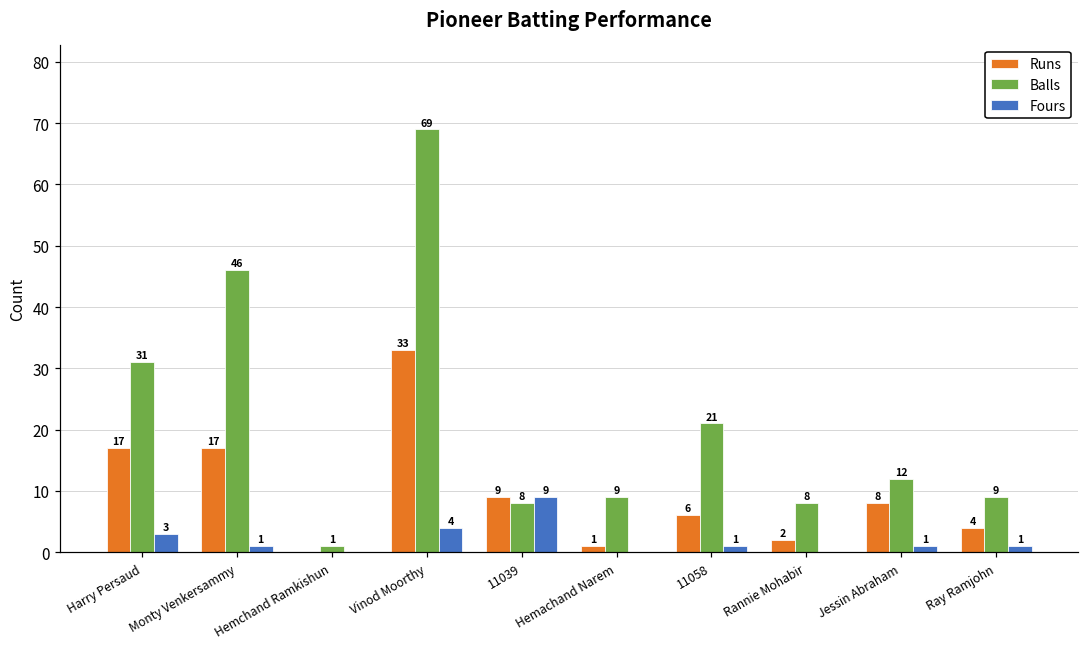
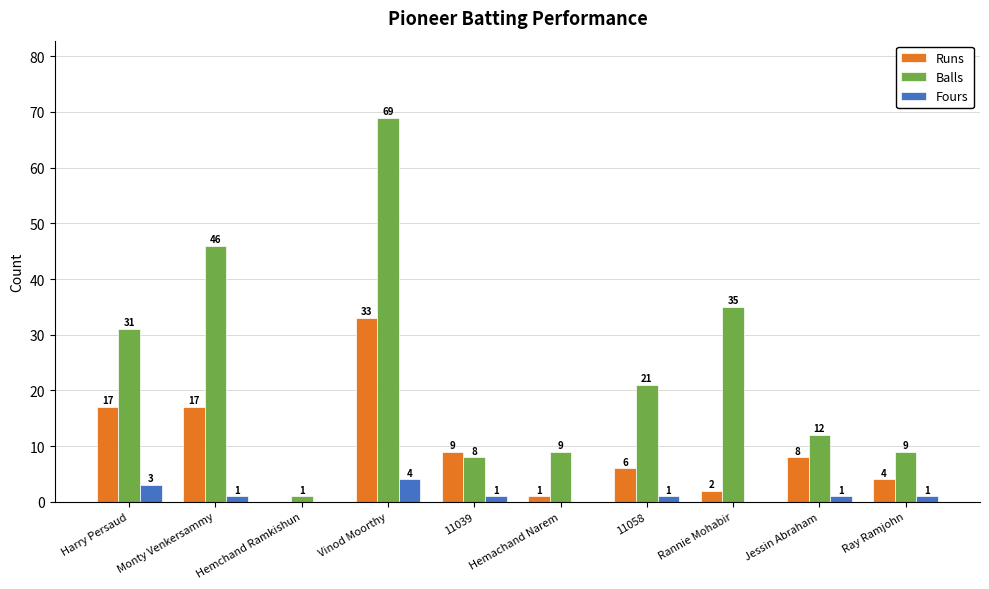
Fours, 11039: 9 -> 1
Balls, Rannie Mohabir: 8 -> 35
